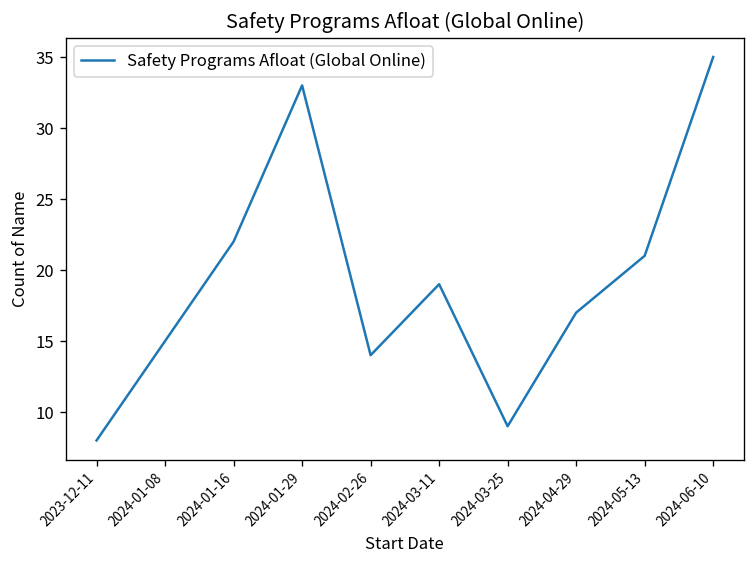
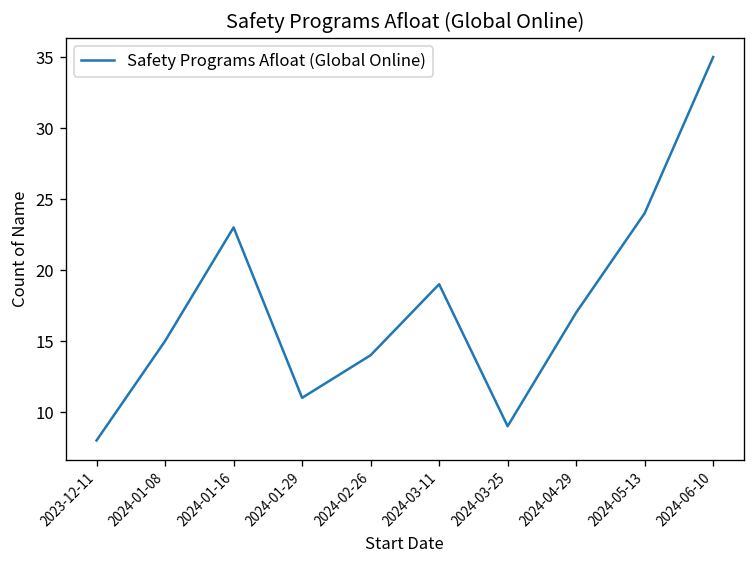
2024-01-16: 22 -> 23
2024-01-29: 33 -> 11
2024-05-13: 21 -> 24
